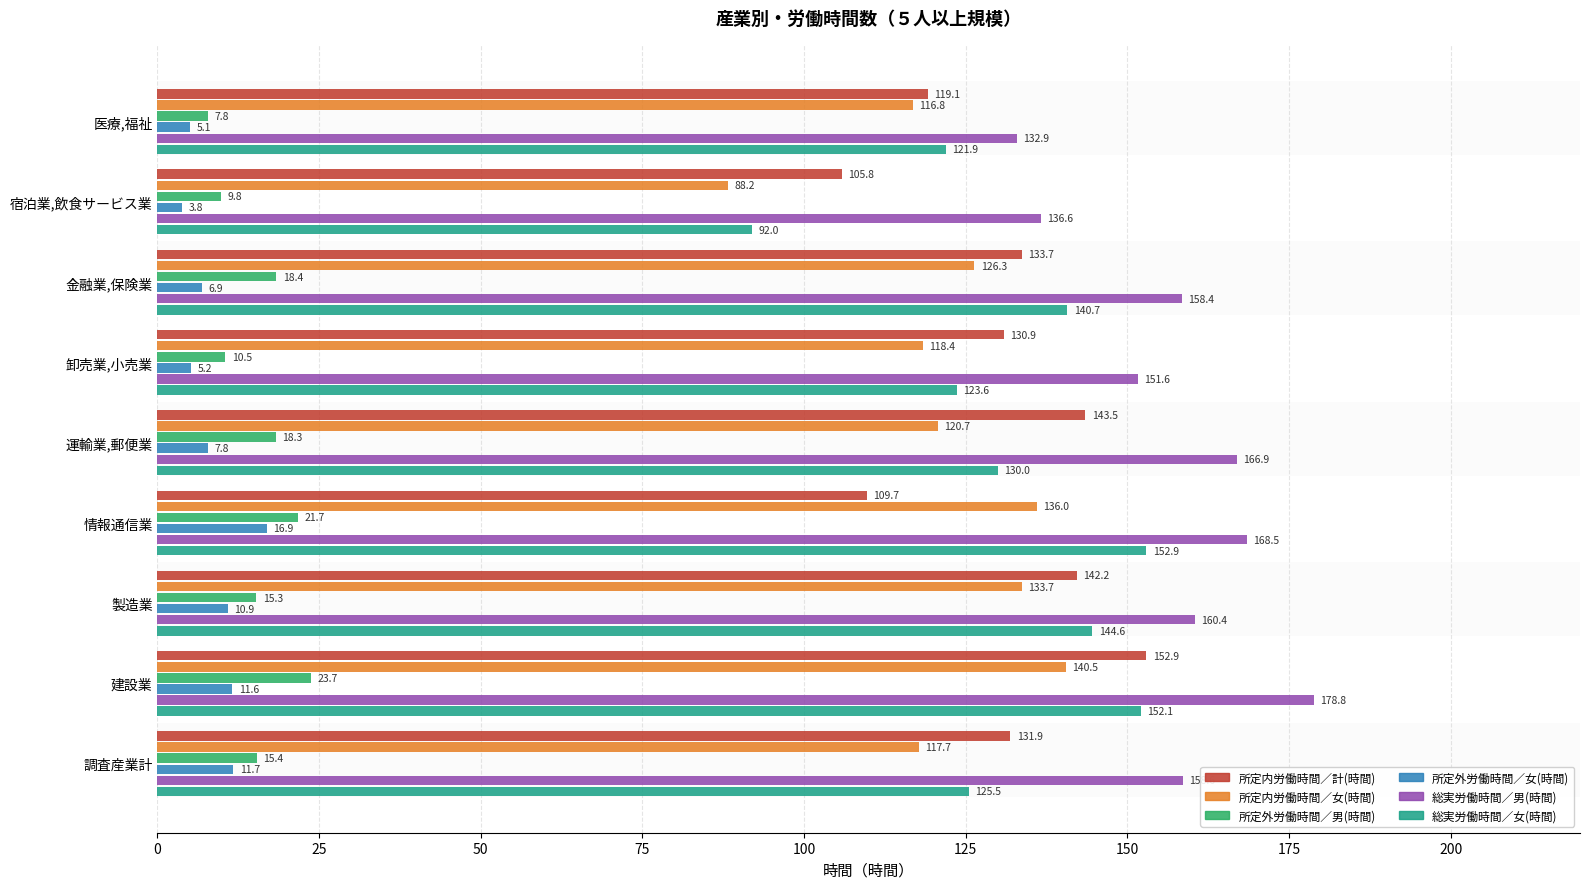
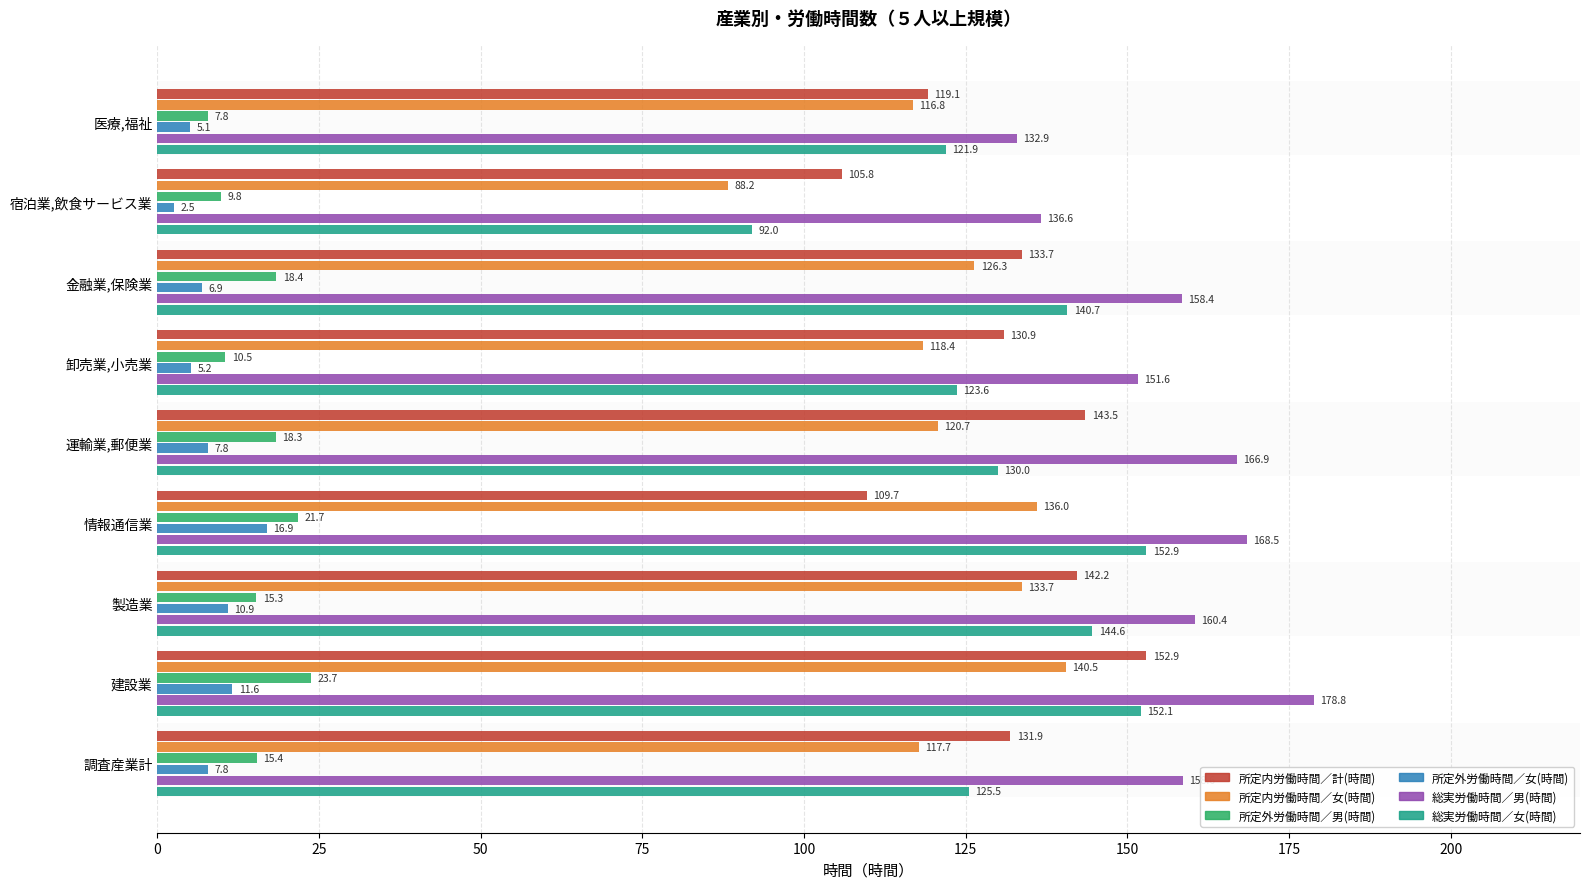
所定外労働時間／女(時間), 宿泊業,飲食サービス業: 3.8 -> 2.5
所定外労働時間／女(時間), 調査産業計: 11.7 -> 7.8
